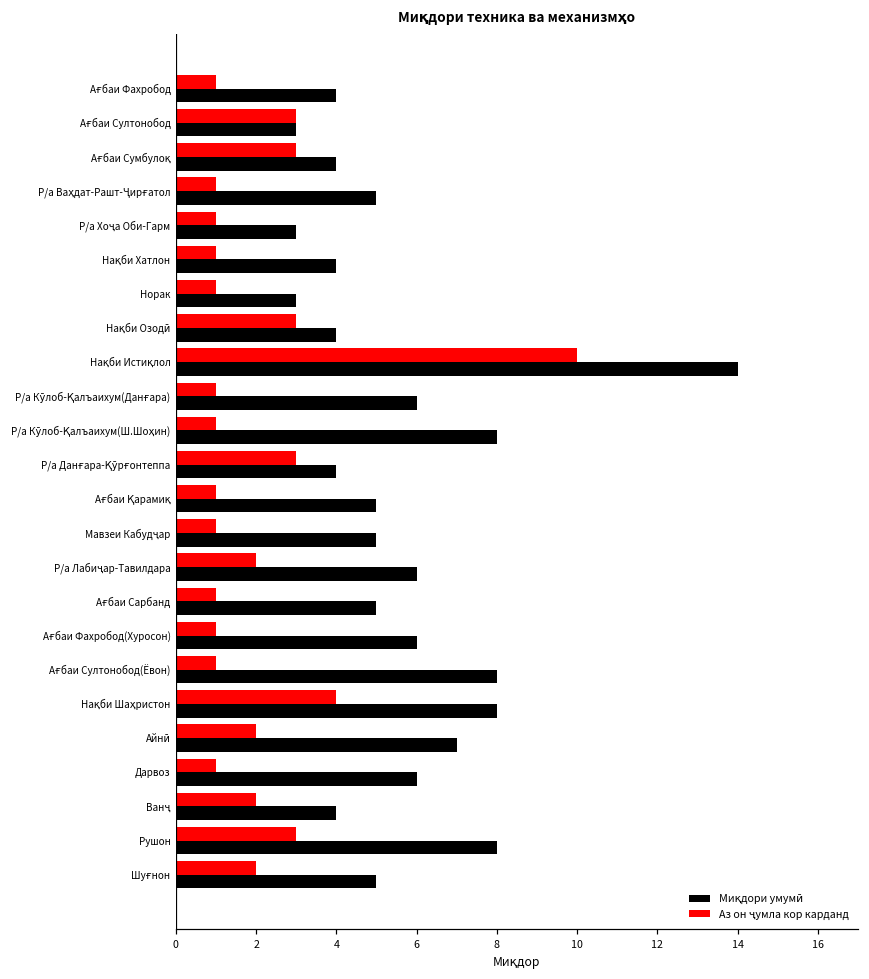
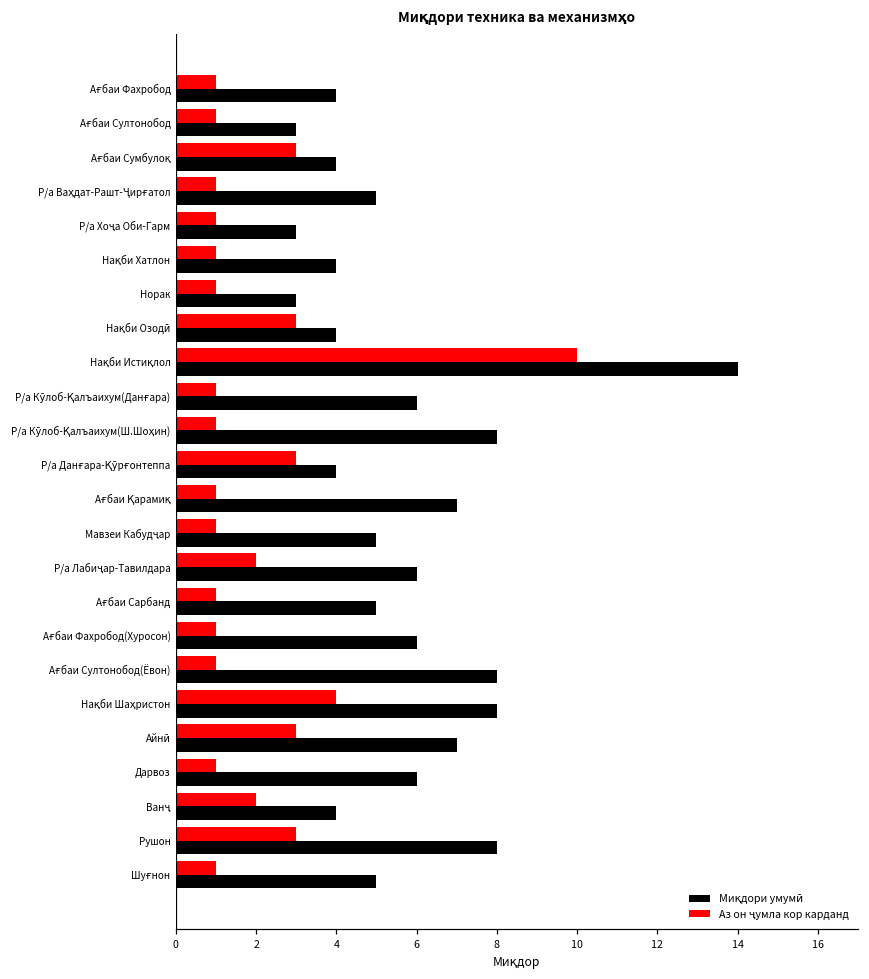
Аз он ҷумла кор карданд, Ағбаи Султонобод: 3 -> 1
Миқдори умумӣ, Ағбаи Қарамиқ: 5 -> 7
Аз он ҷумла кор карданд, Айнӣ: 2 -> 3
Аз он ҷумла кор карданд, Шуғнон: 2 -> 1
